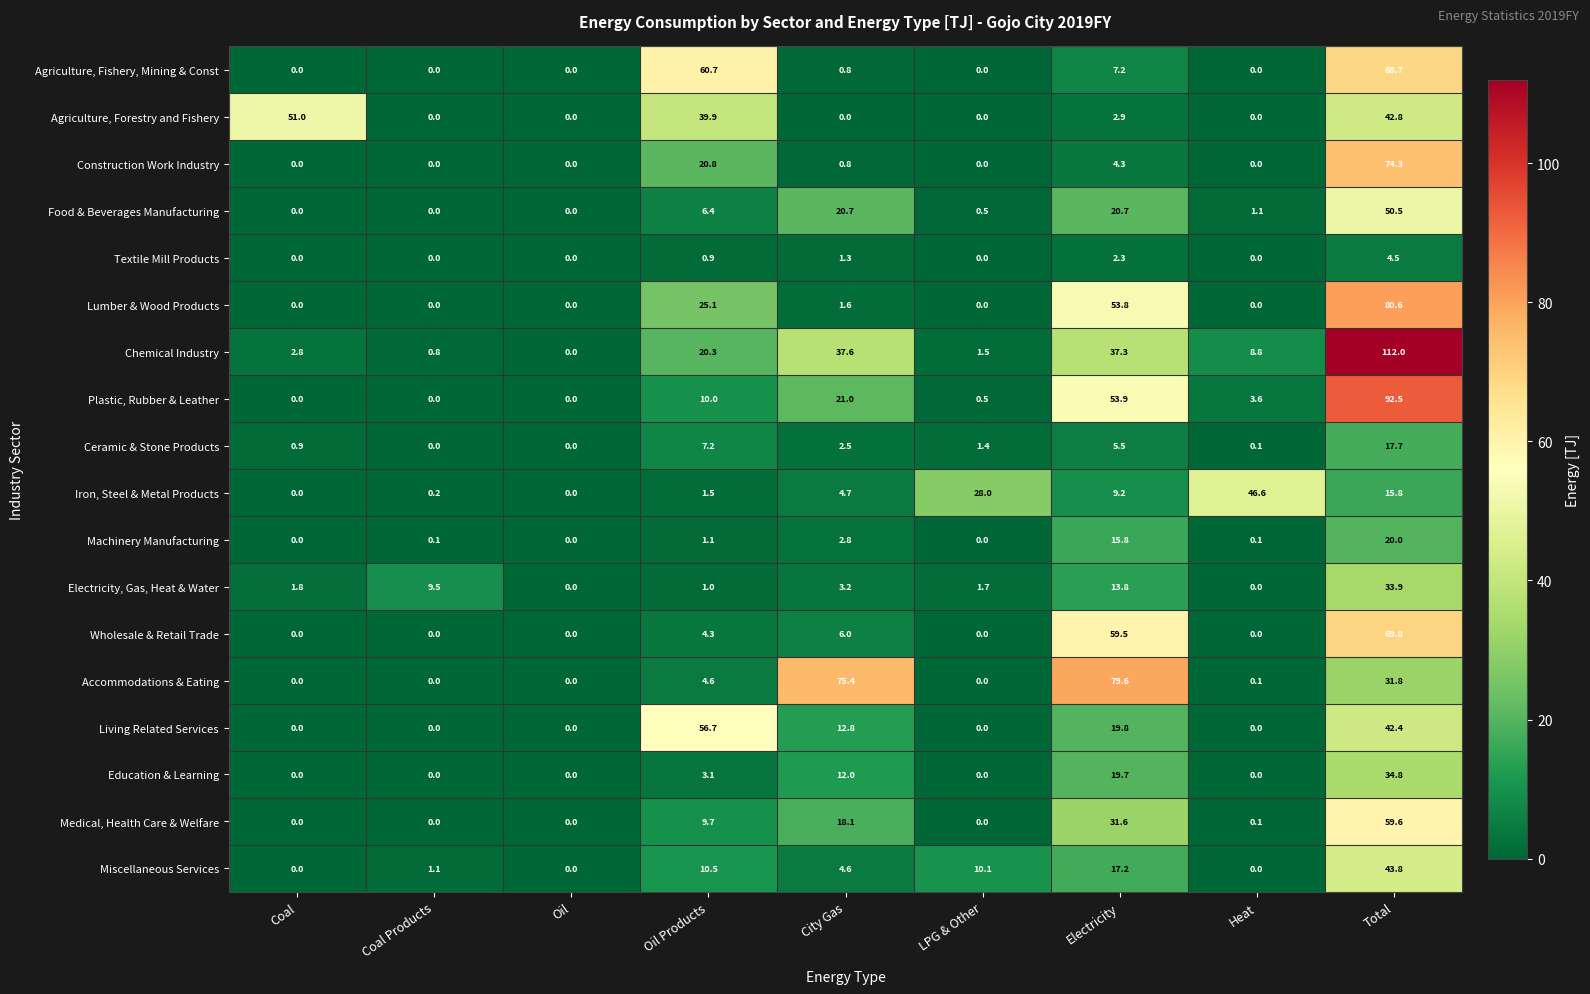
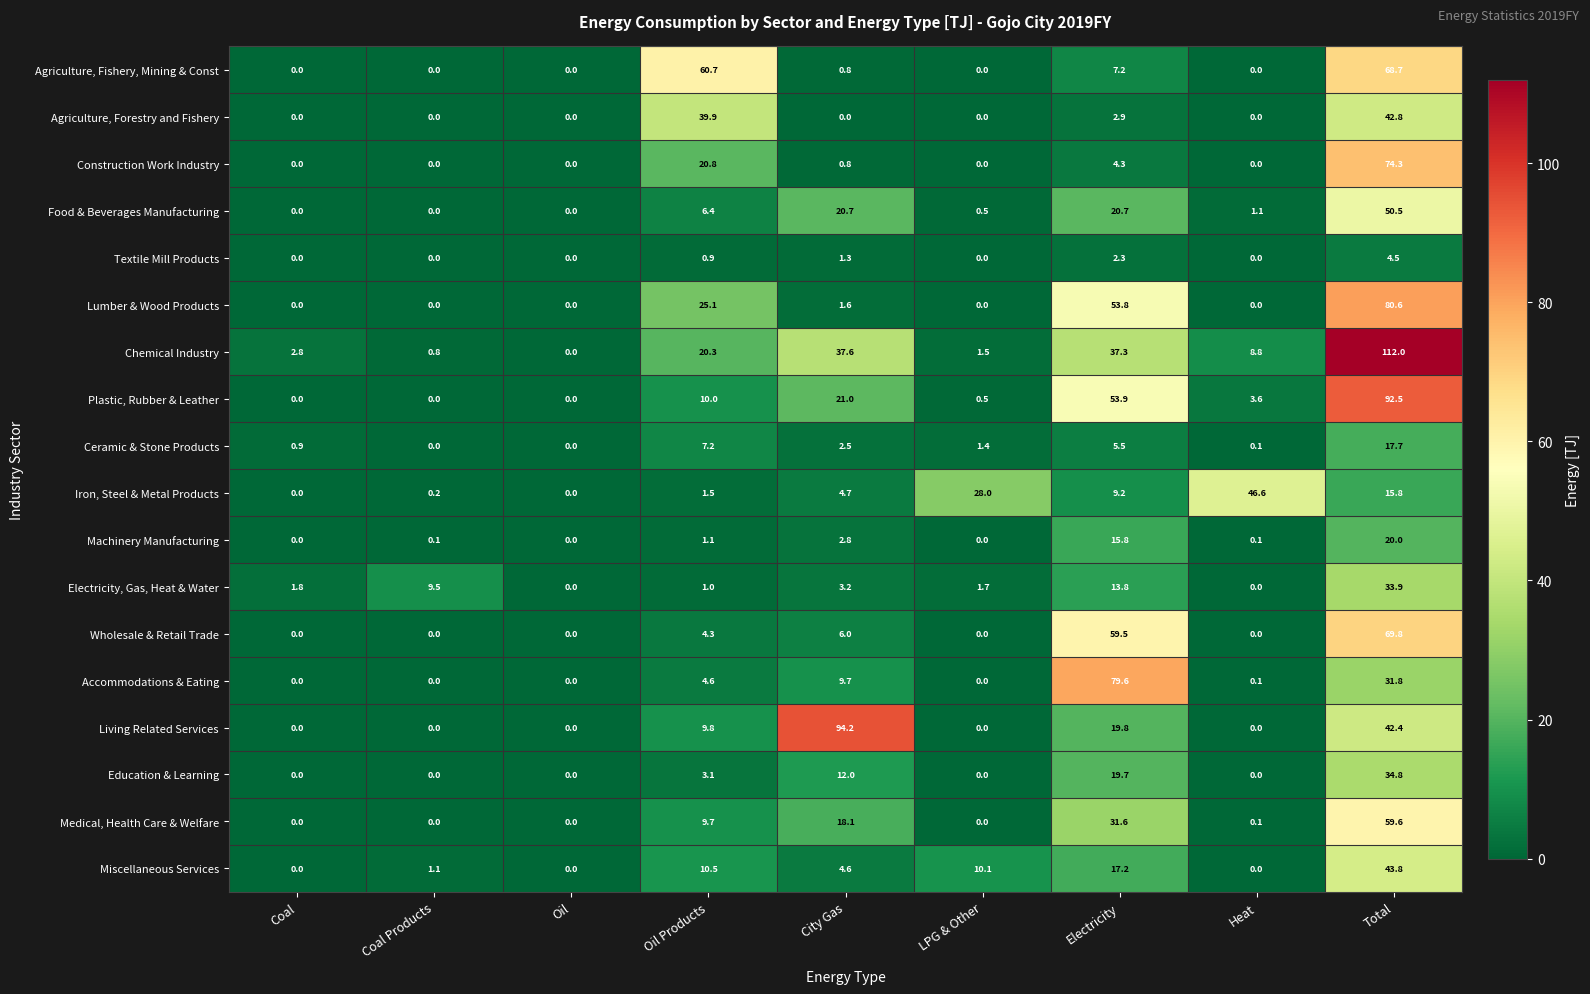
Agriculture, Forestry and Fishery, Coal: 51.0 -> 0.0
Accommodations & Eating, City Gas: 75.4 -> 9.7
Living Related Services, Oil Products: 56.7 -> 9.8
Living Related Services, City Gas: 12.8 -> 94.2
